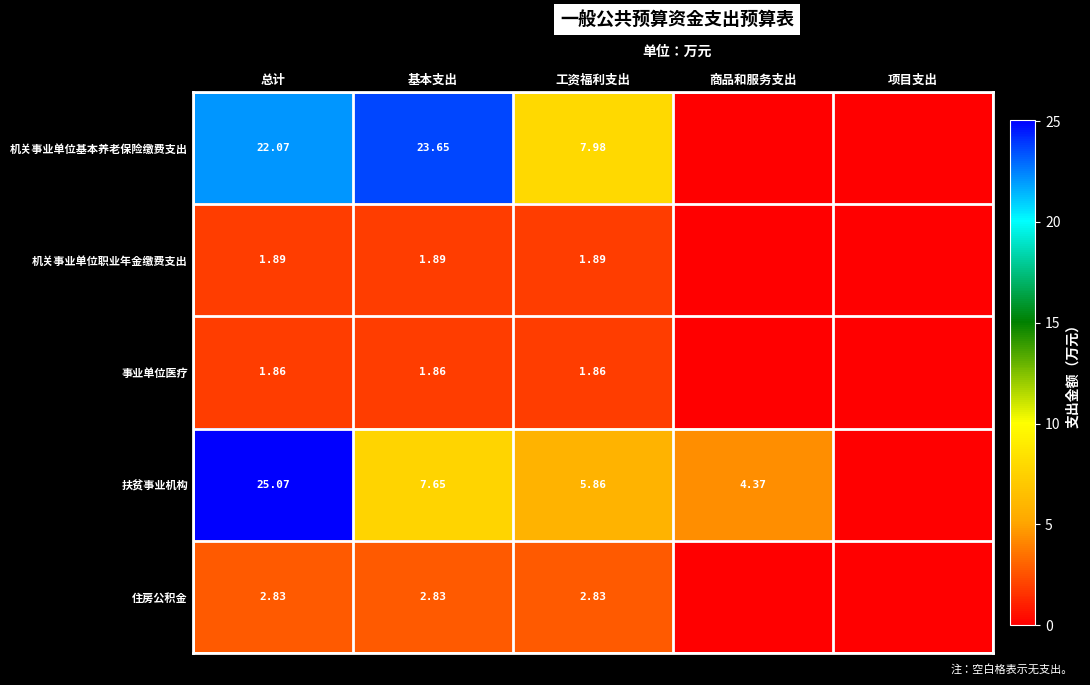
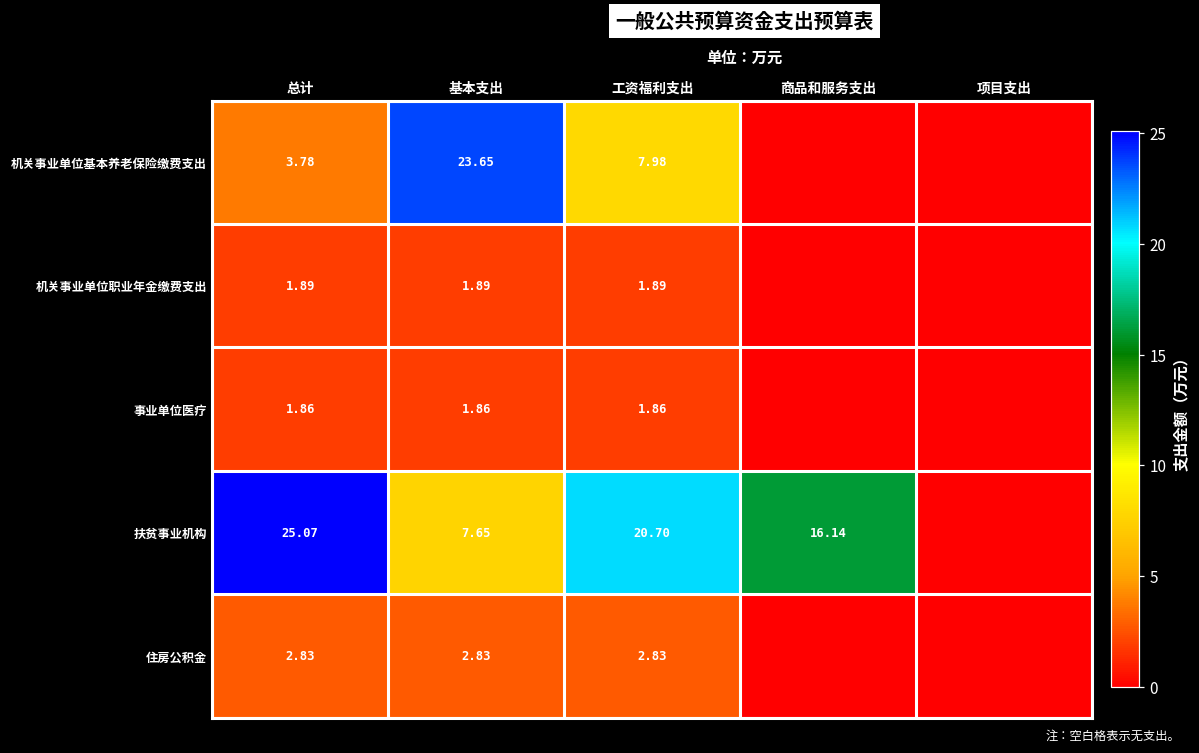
机关事业单位基本养老保险缴费支出, 总计: 22.07 -> 3.78
扶贫事业机构, 工资福利支出: 5.86 -> 20.70
扶贫事业机构, 商品和服务支出: 4.37 -> 16.14
